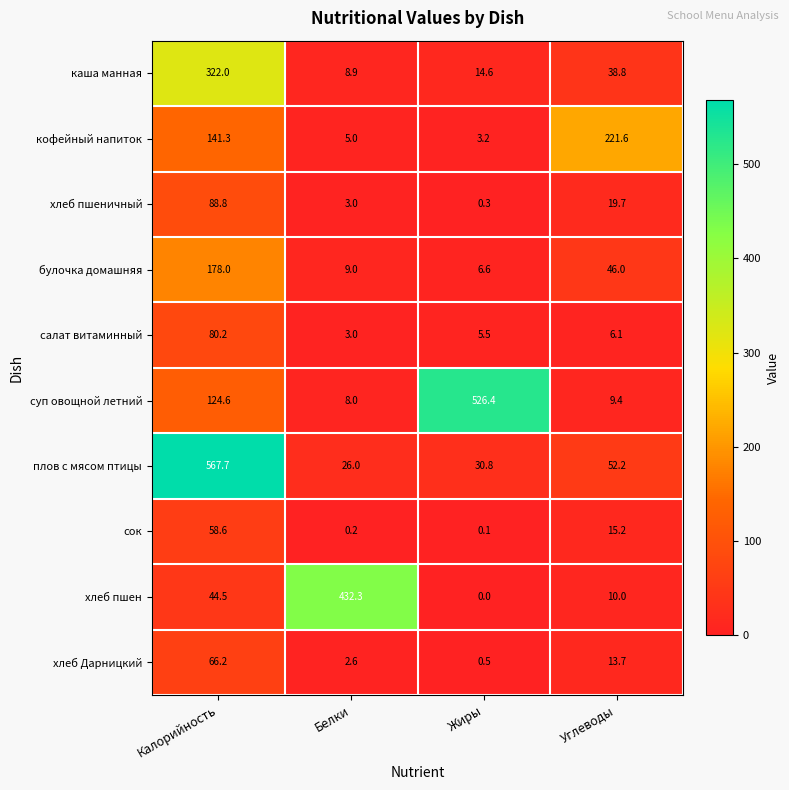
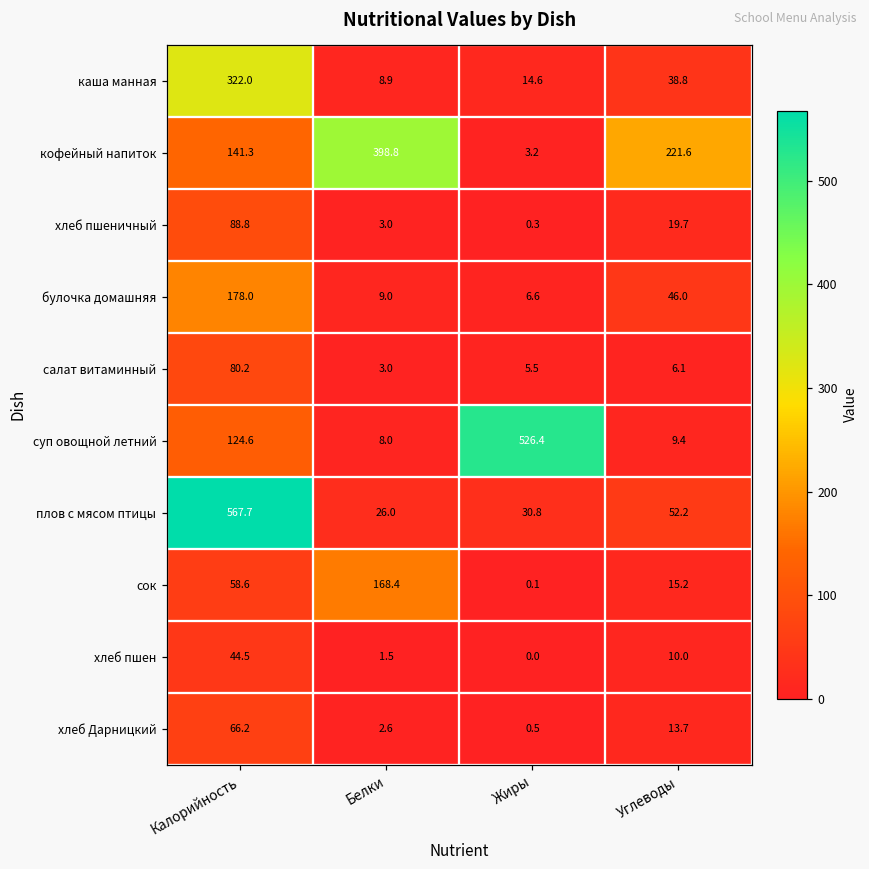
кофейный напиток, Белки: 5.0 -> 398.8
сок, Белки: 0.2 -> 168.4
хлеб пшен, Белки: 432.3 -> 1.5
